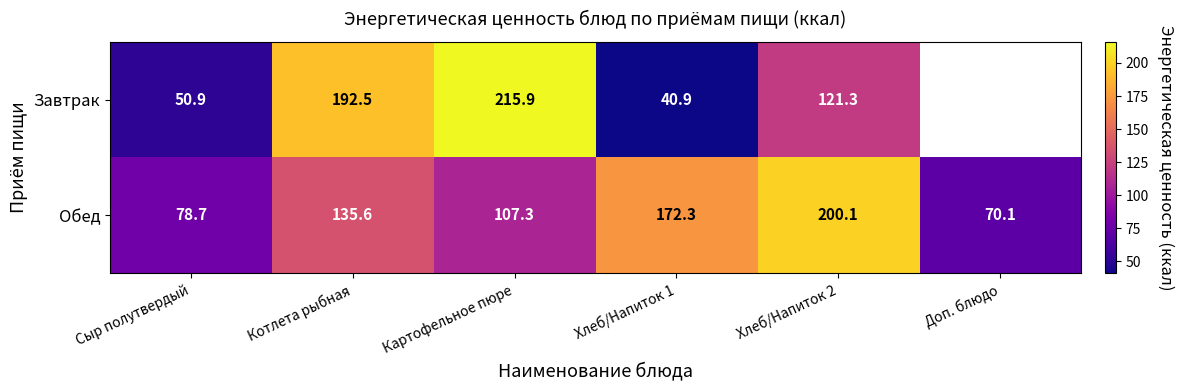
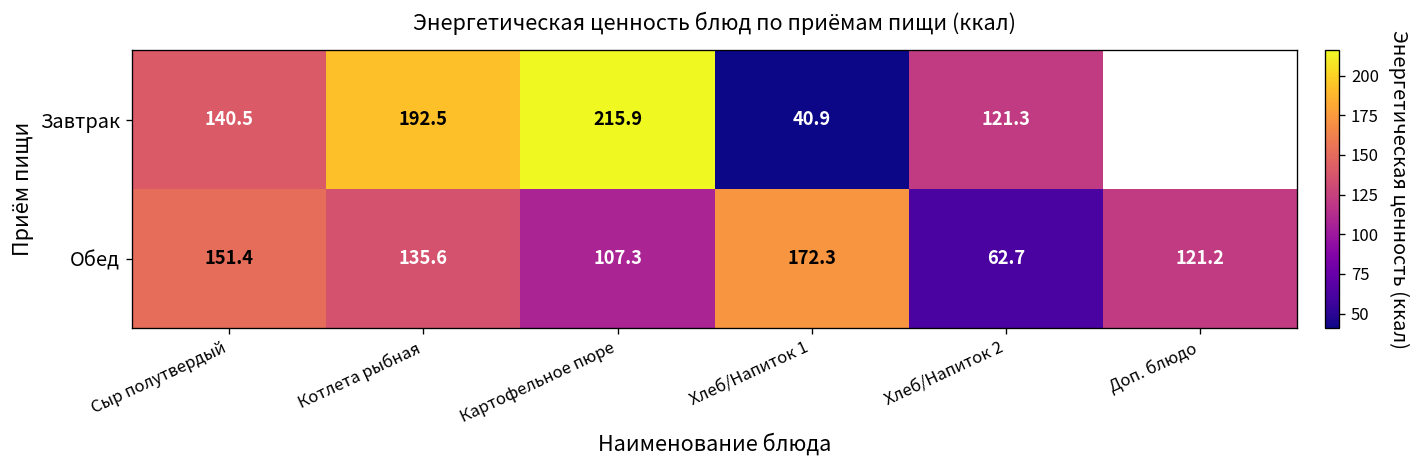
Завтрак, Сыр полутвердый: 50.9 -> 140.5
Обед, Сыр полутвердый: 78.7 -> 151.4
Обед, Хлеб/Напиток 2: 200.1 -> 62.7
Обед, Доп. блюдо: 70.1 -> 121.2
